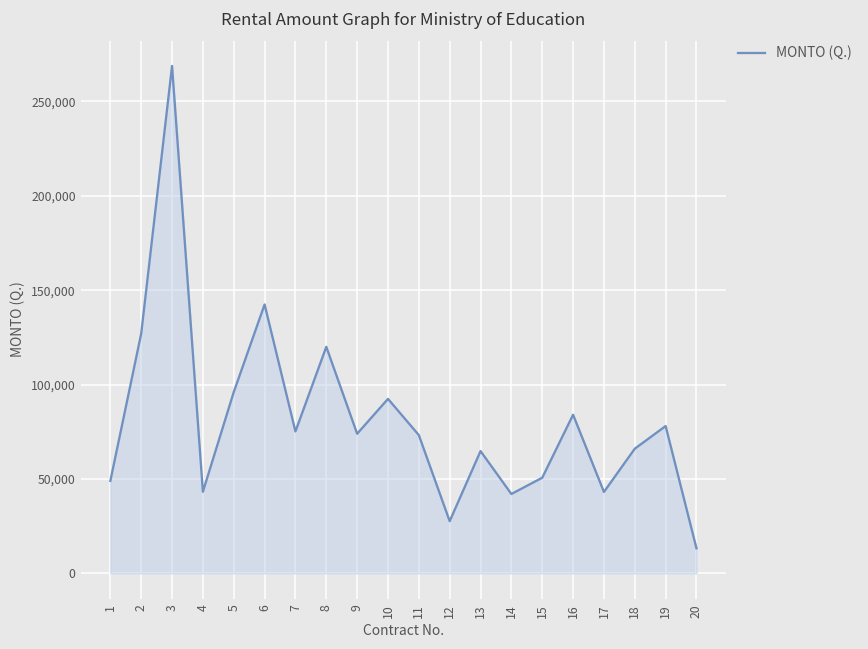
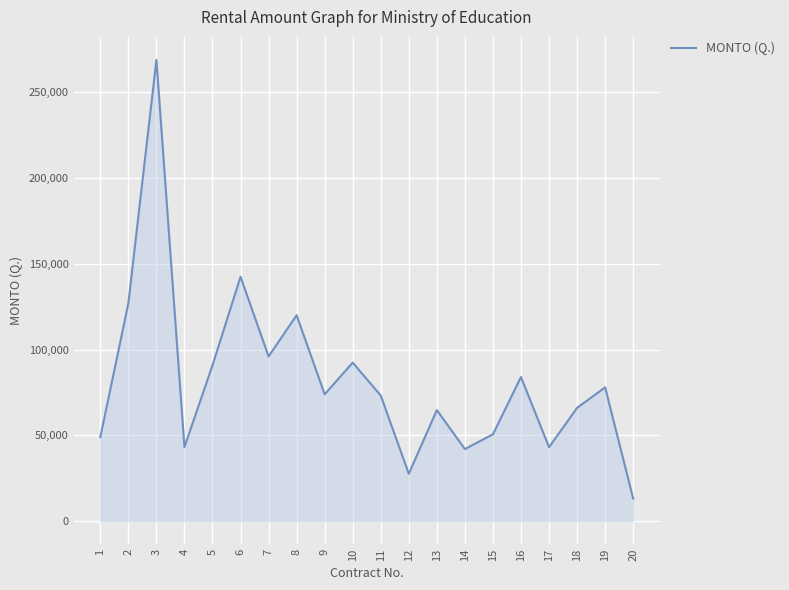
5: 96,000 -> 91,000
7: 75,000 -> 96,000
